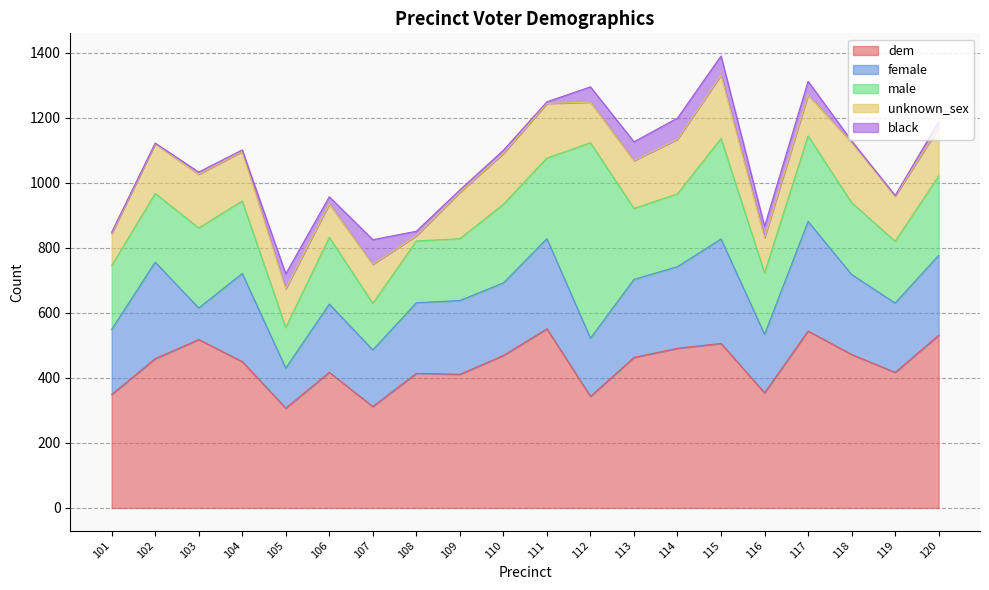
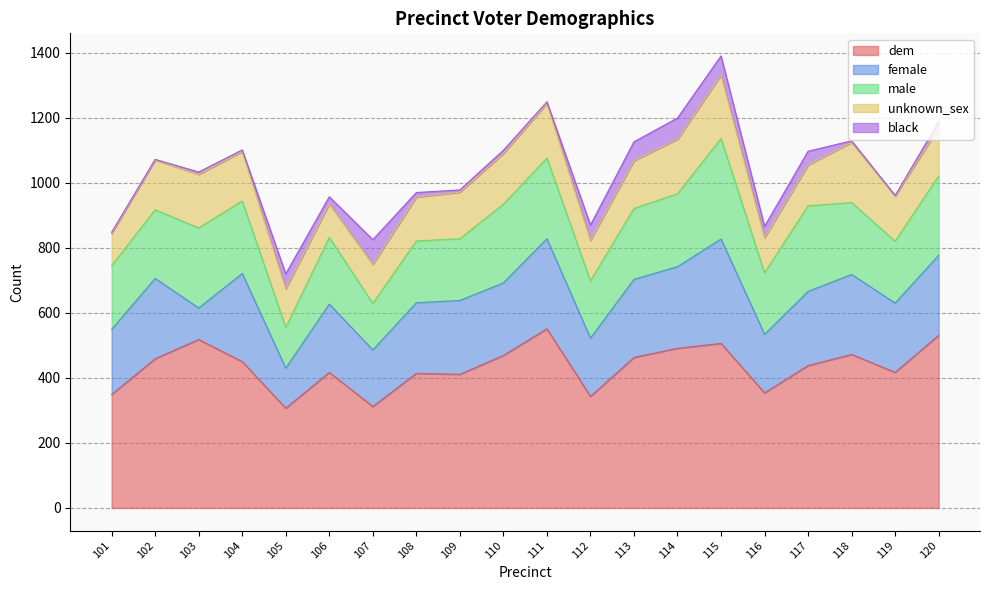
female, 102: 300 -> 250
unknown_sex, 108: 20 -> 140
male, 112: 600 -> 180
dem, 117: 540 -> 440
female, 117: 340 -> 230
